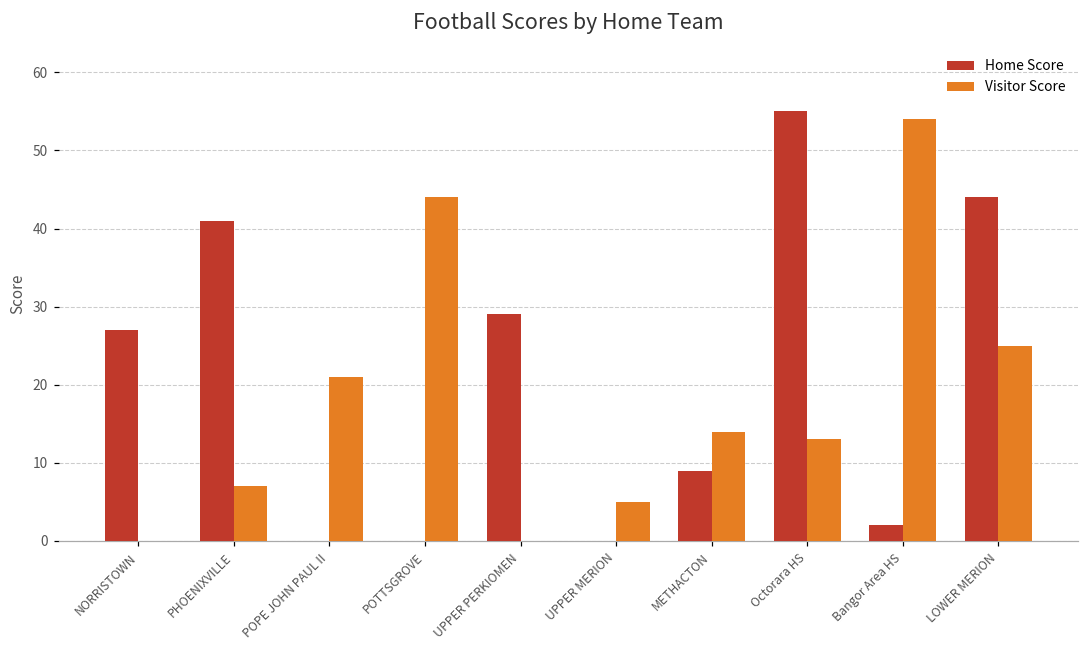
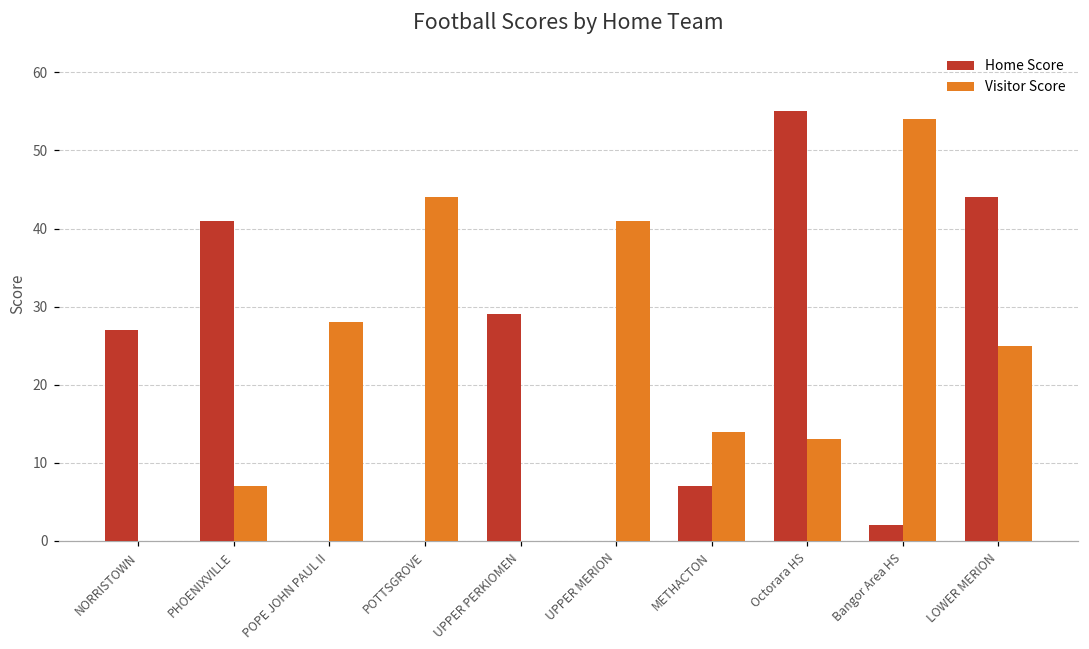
Visitor Score, POPE JOHN PAUL II: 21 -> 28
Visitor Score, UPPER MERION: 5 -> 41
Home Score, METHACTON: 9 -> 7
